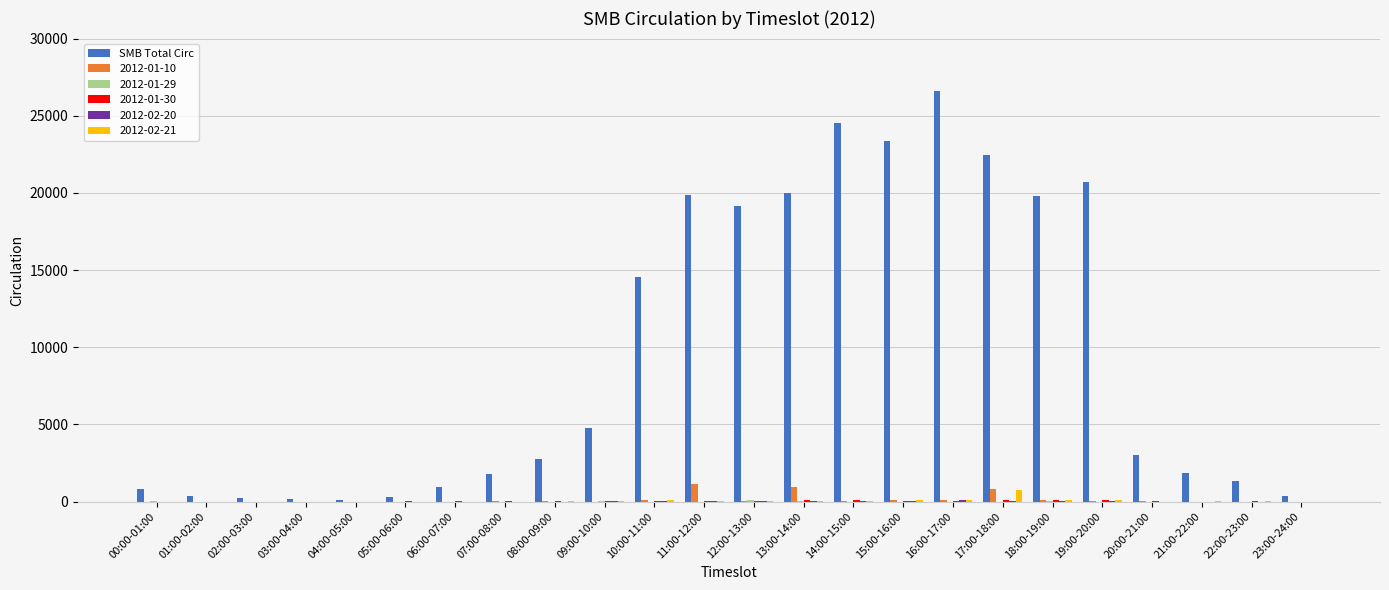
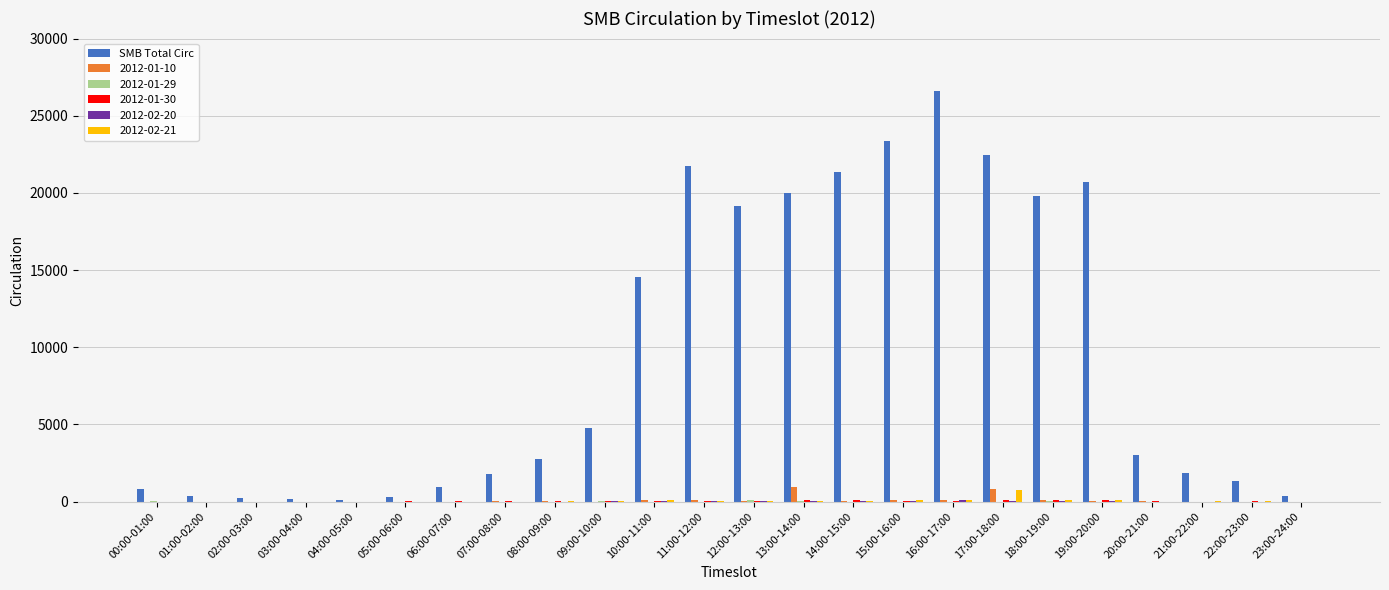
SMB Total Circ, 11:00-12:00: 19900 -> 21700
2012-01-10, 11:00-12:00: 1100 -> 100
SMB Total Circ, 14:00-15:00: 24600 -> 21400
